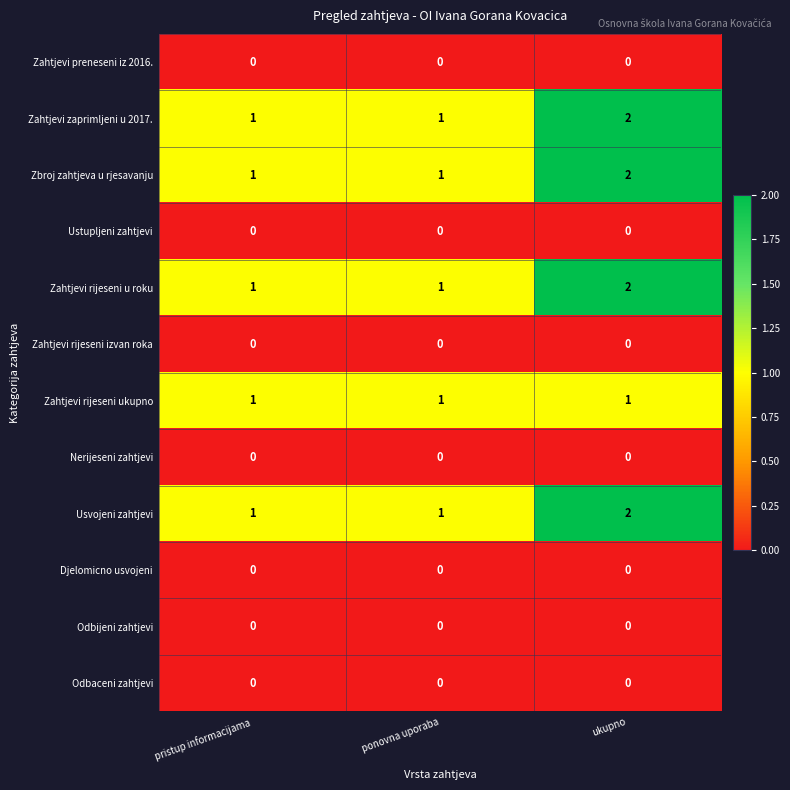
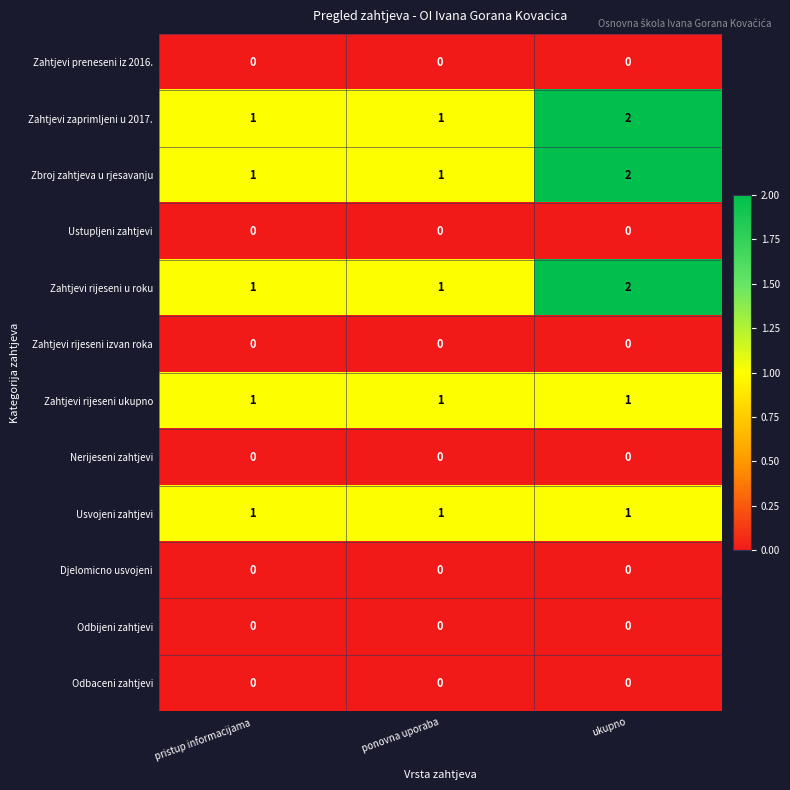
Usvojeni zahtjevi, ukupno: 2 -> 1
